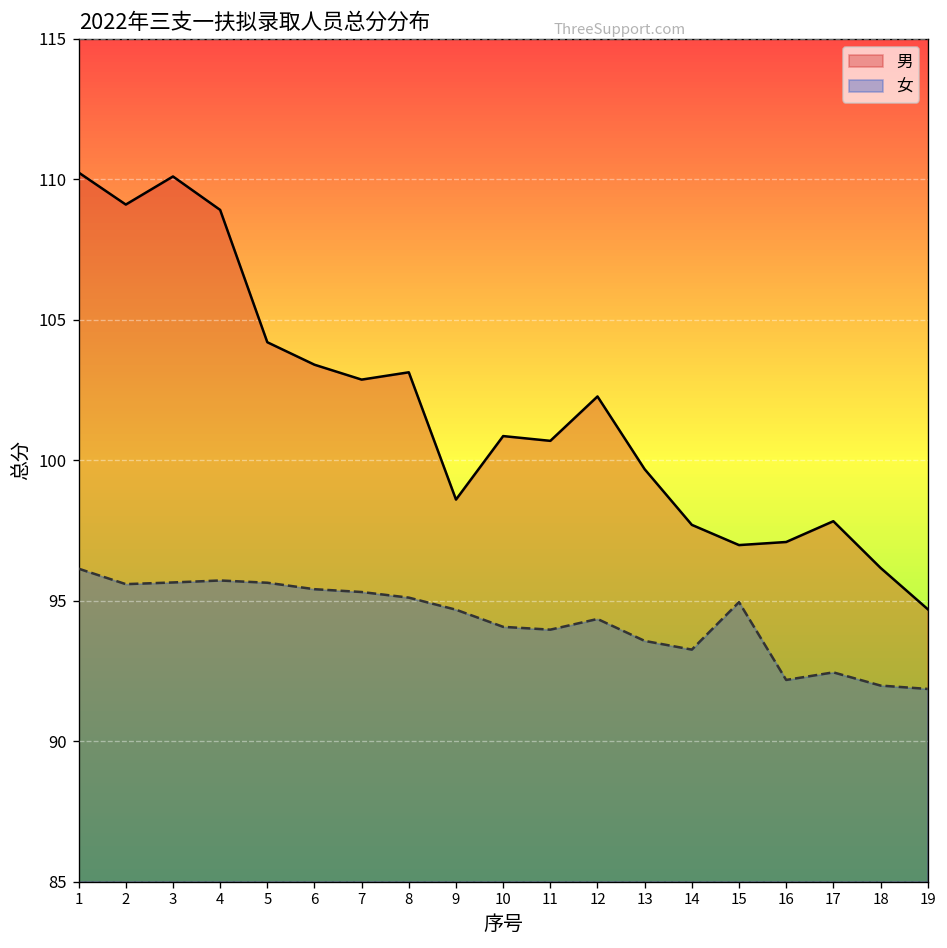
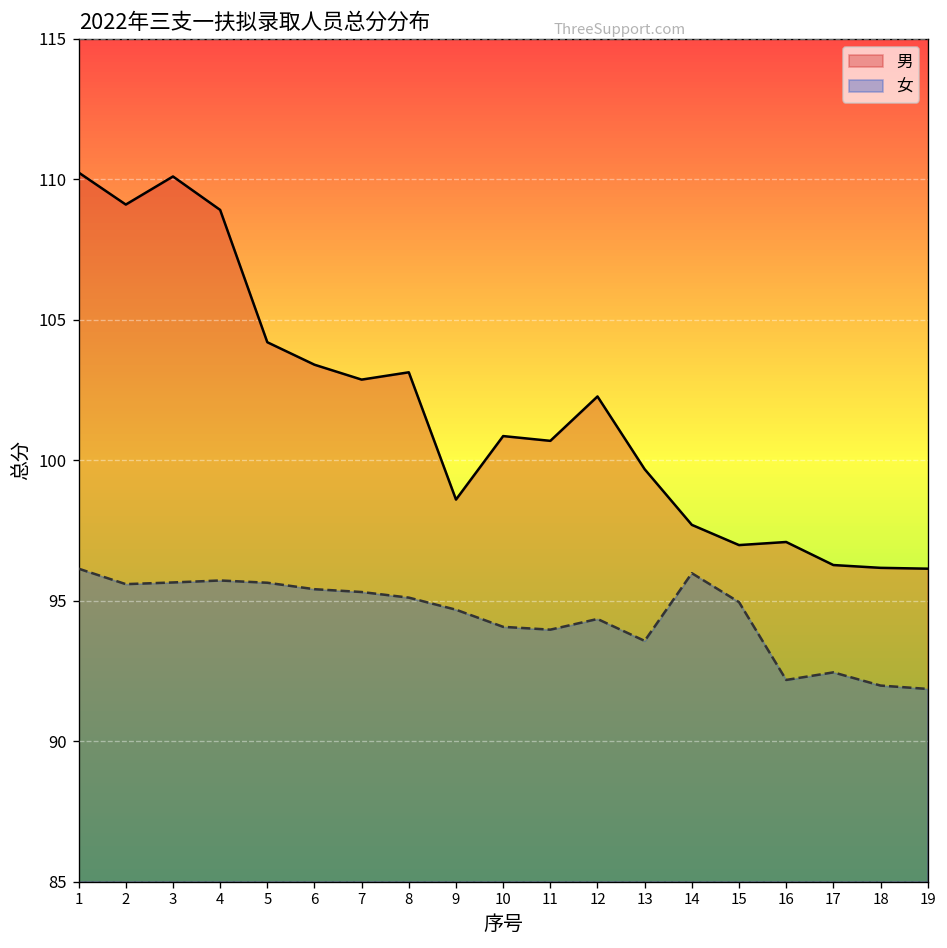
女, 14: 93.3 -> 96.0
男, 17: 97.8 -> 96.3
男, 19: 94.7 -> 96.1
